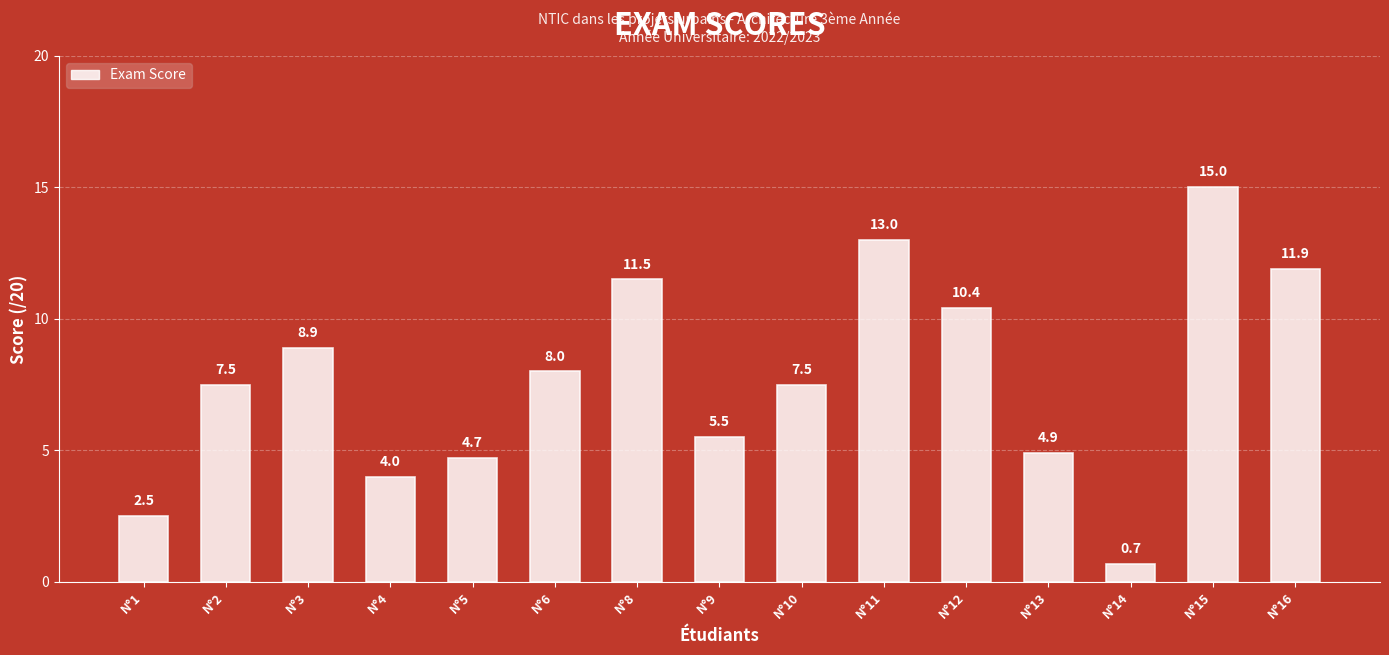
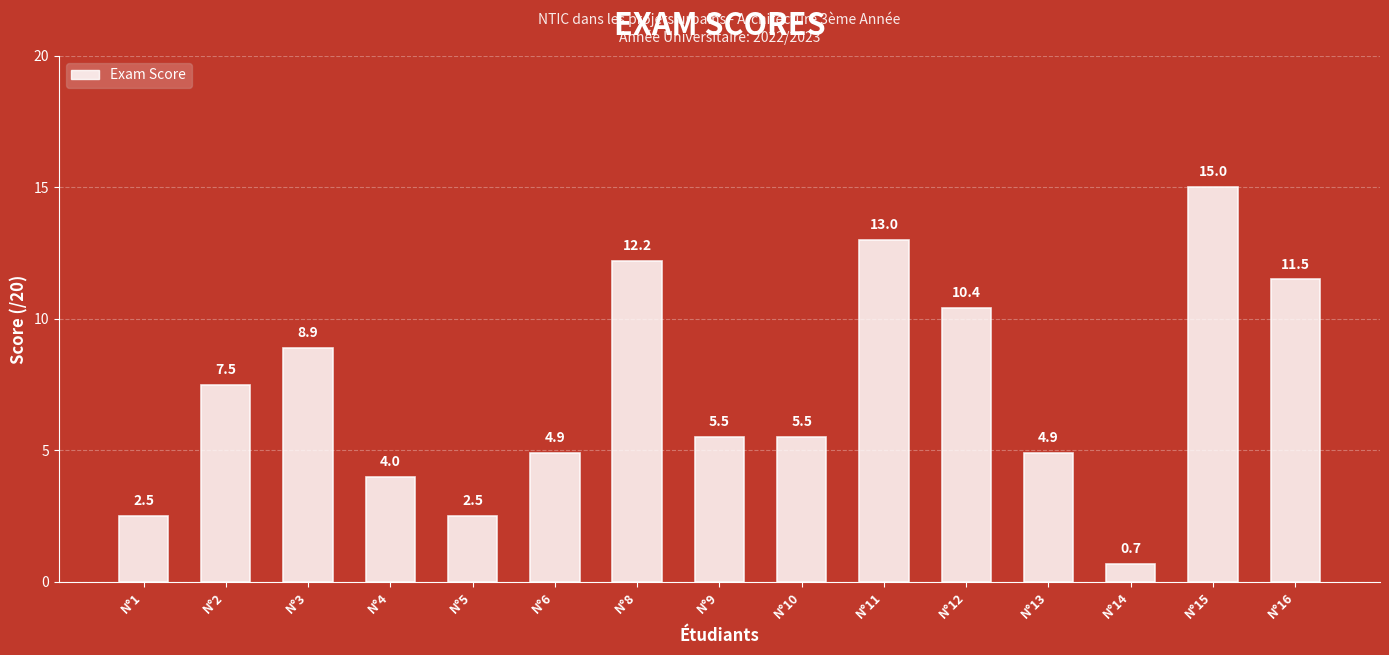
N°5: 4.7 -> 2.5
N°6: 8.0 -> 4.9
N°8: 11.5 -> 12.2
N°10: 7.5 -> 5.5
N°16: 11.9 -> 11.5
